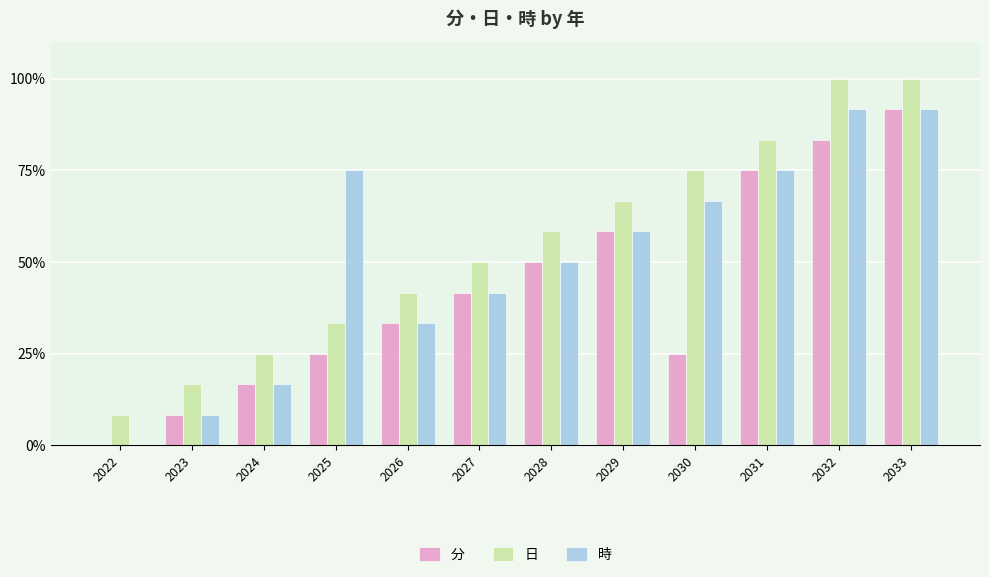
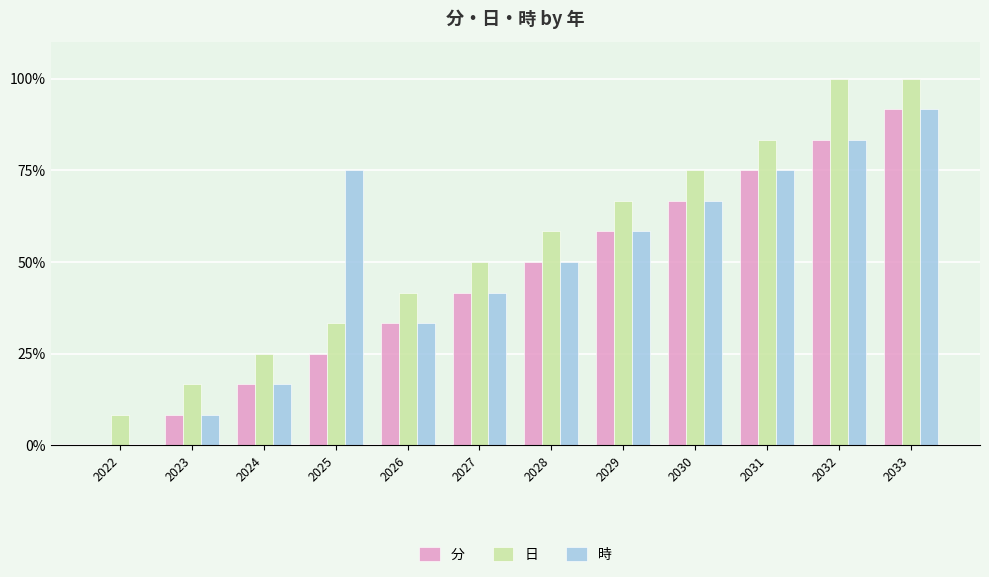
分, 2030: 25% -> 67%
時, 2032: 92% -> 83%
